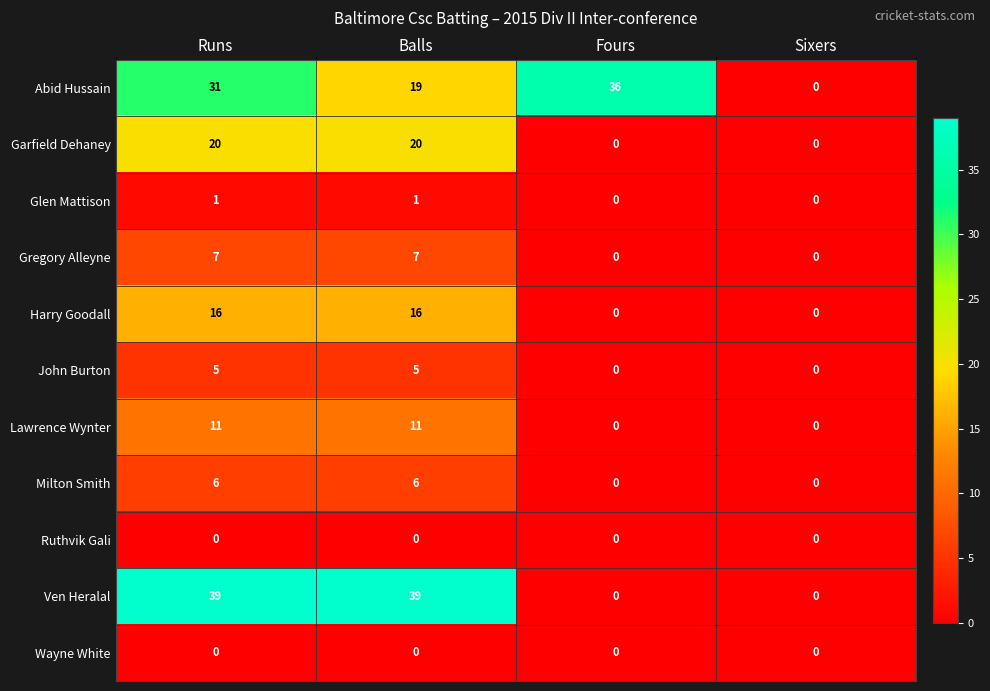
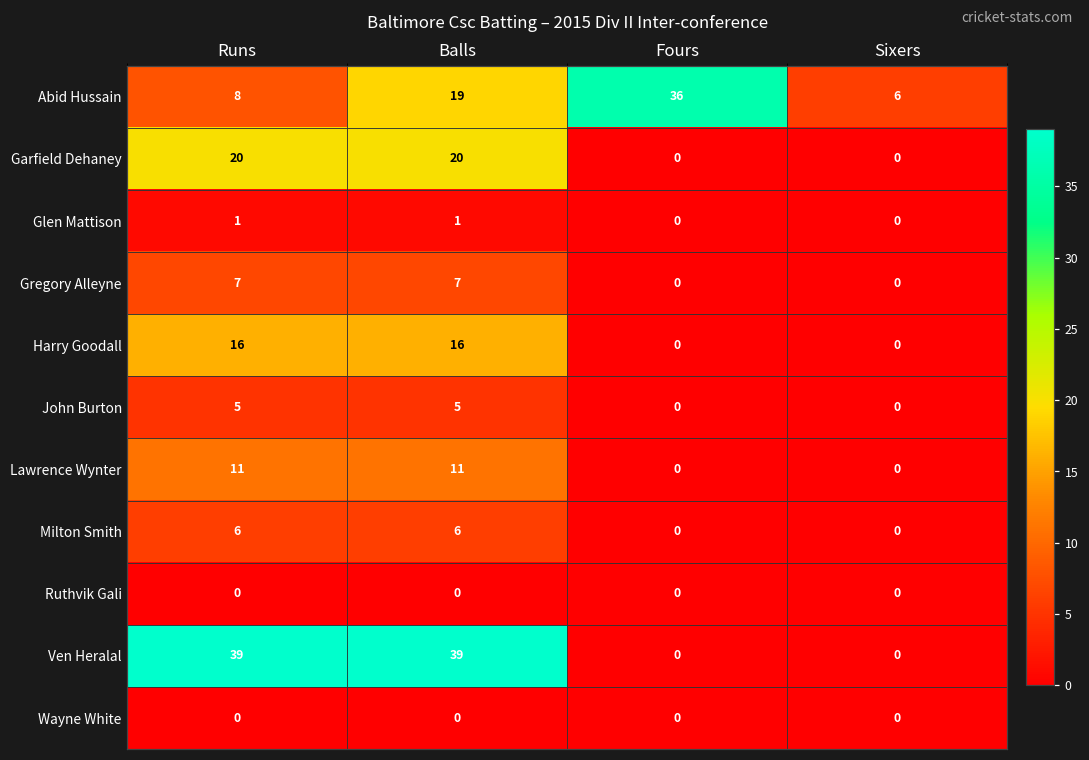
Abid Hussain, Runs: 31 -> 8
Abid Hussain, Sixers: 0 -> 6
